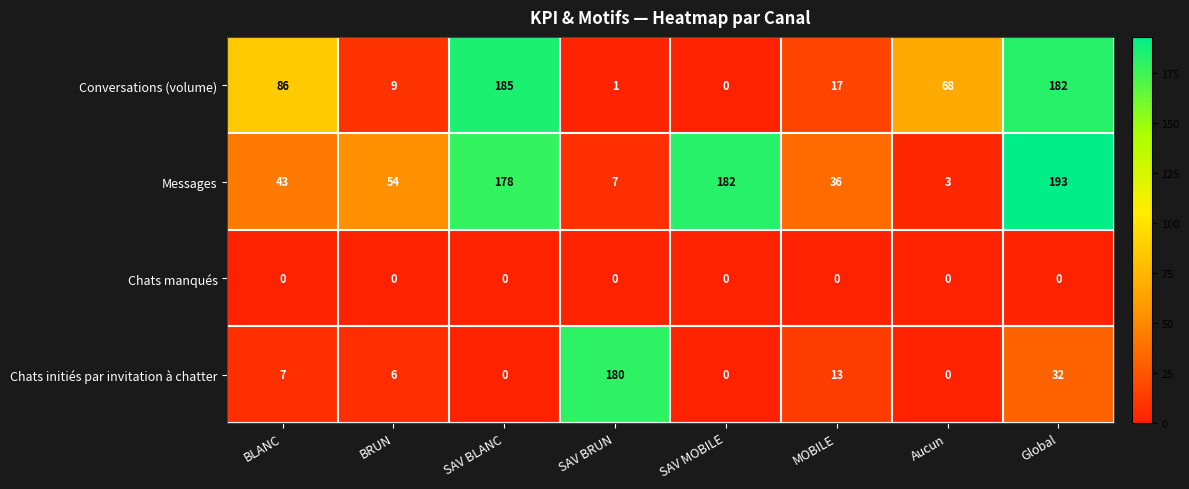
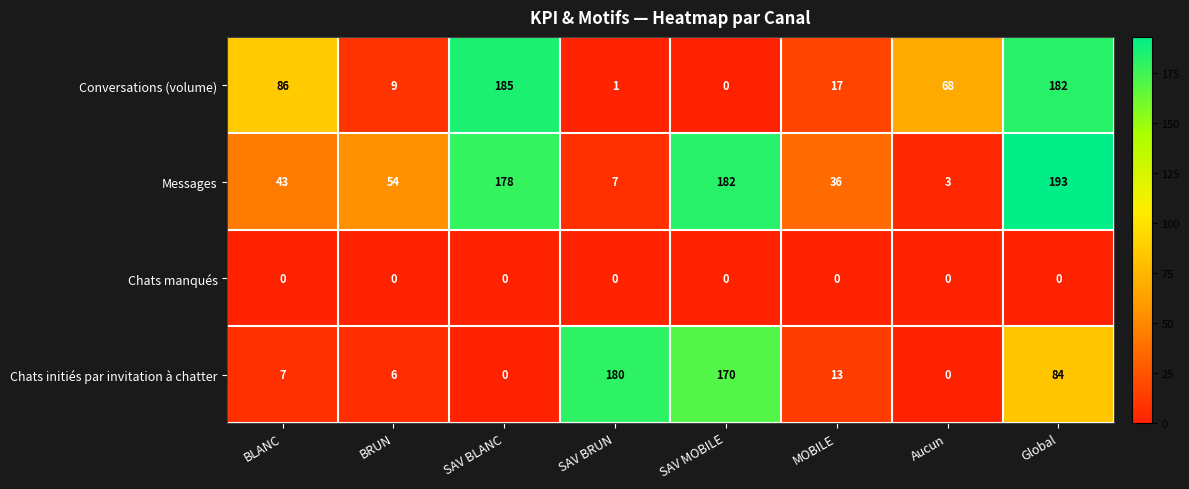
Chats initiés par invitation à chatter, SAV MOBILE: 0 -> 170
Chats initiés par invitation à chatter, Global: 32 -> 84
